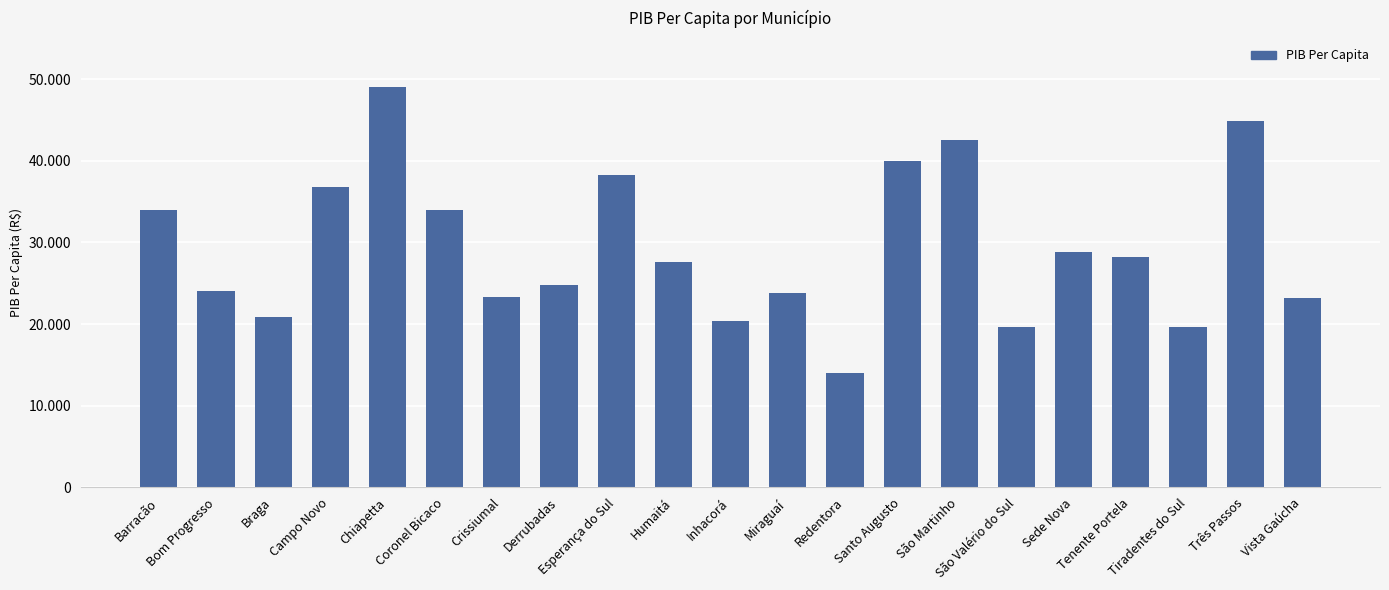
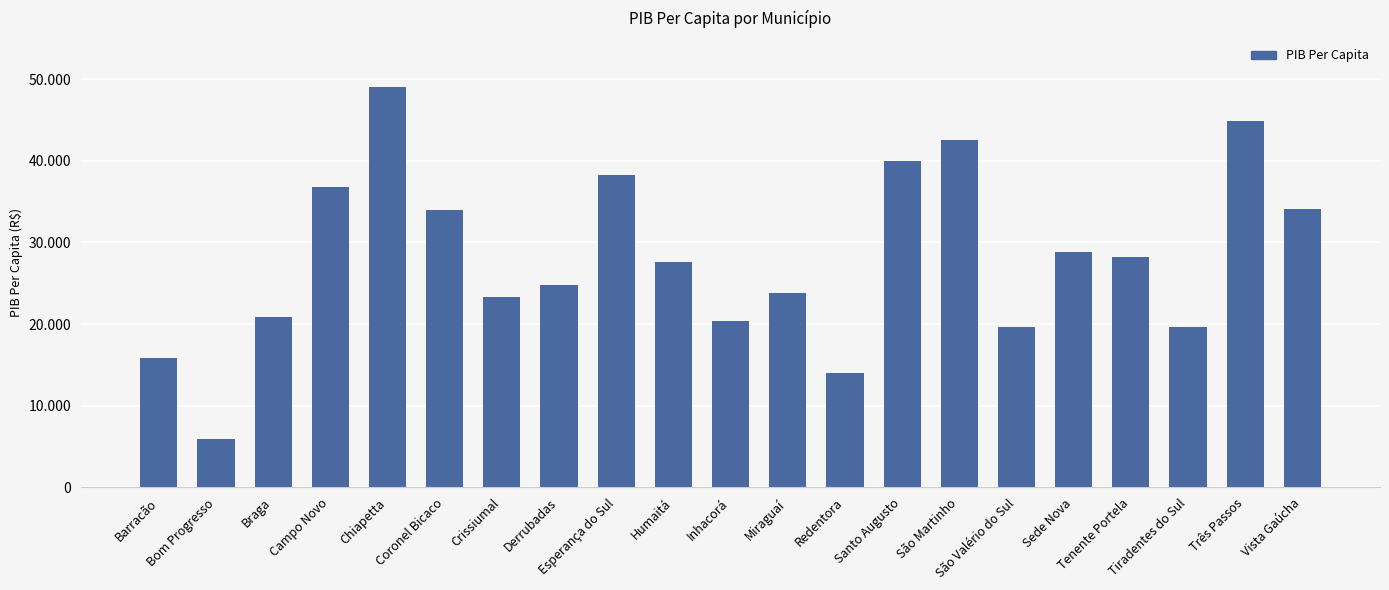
Barracão: 34 -> 16
Bom Progresso: 24 -> 6
Vista Gaúcha: 23 -> 34
